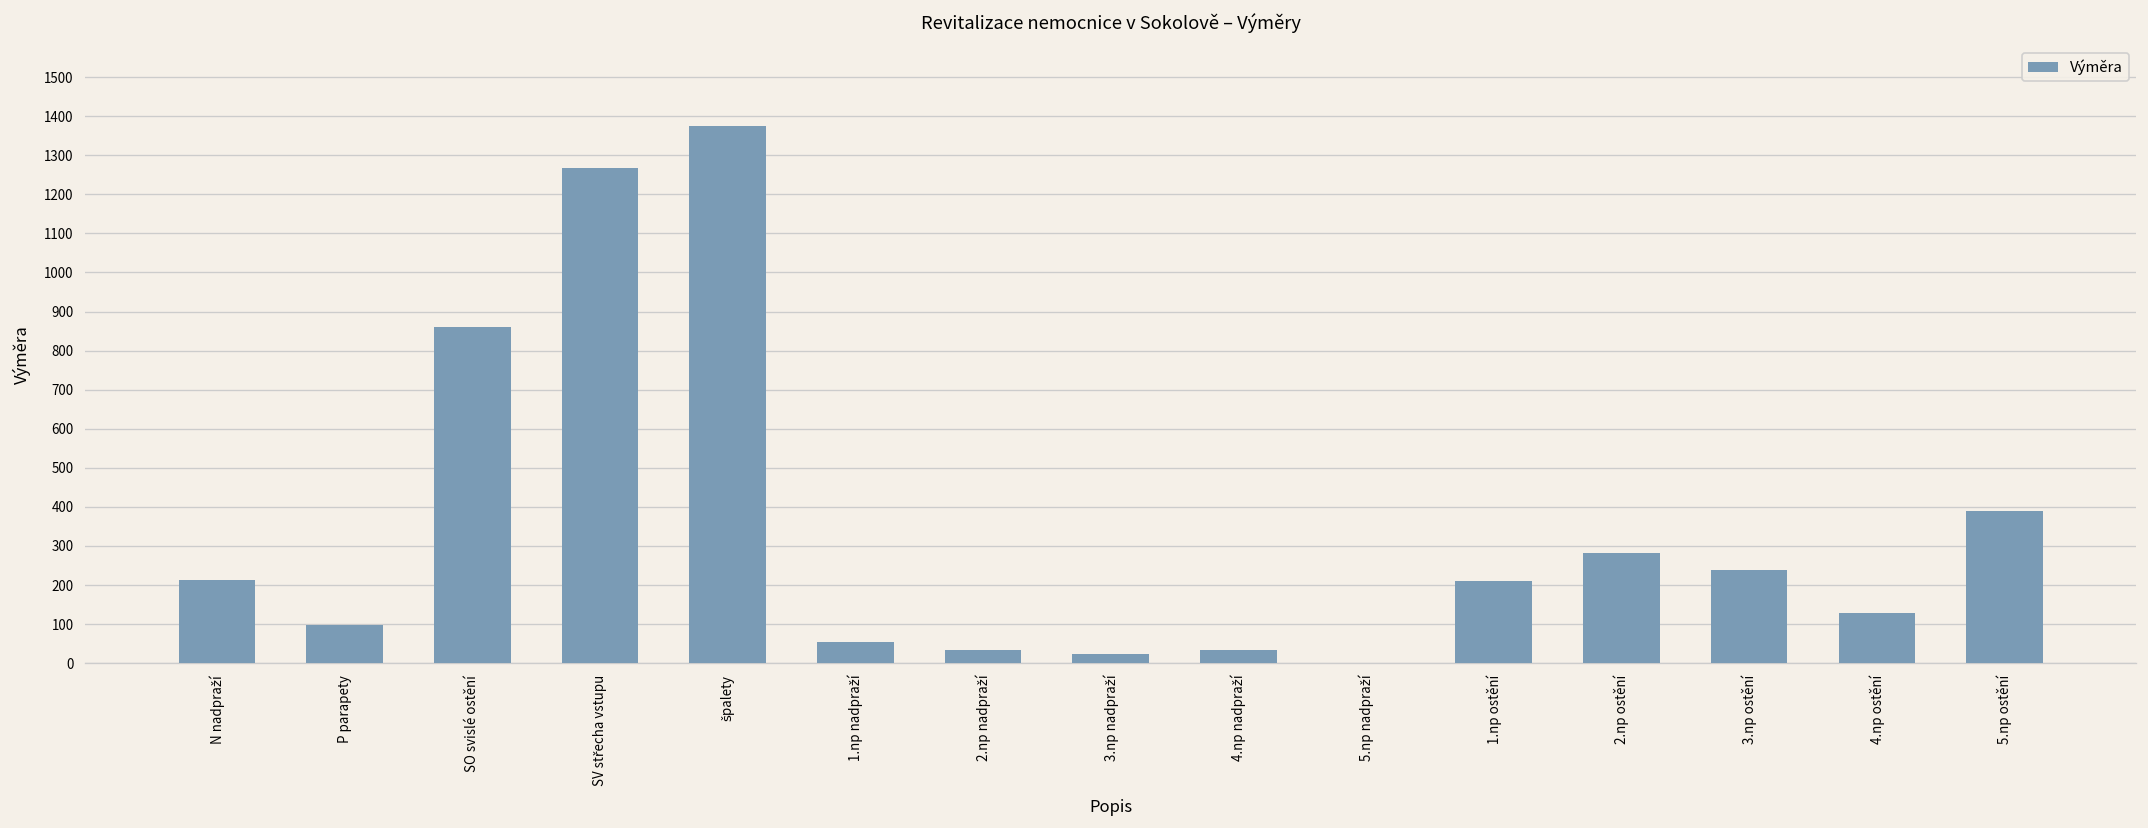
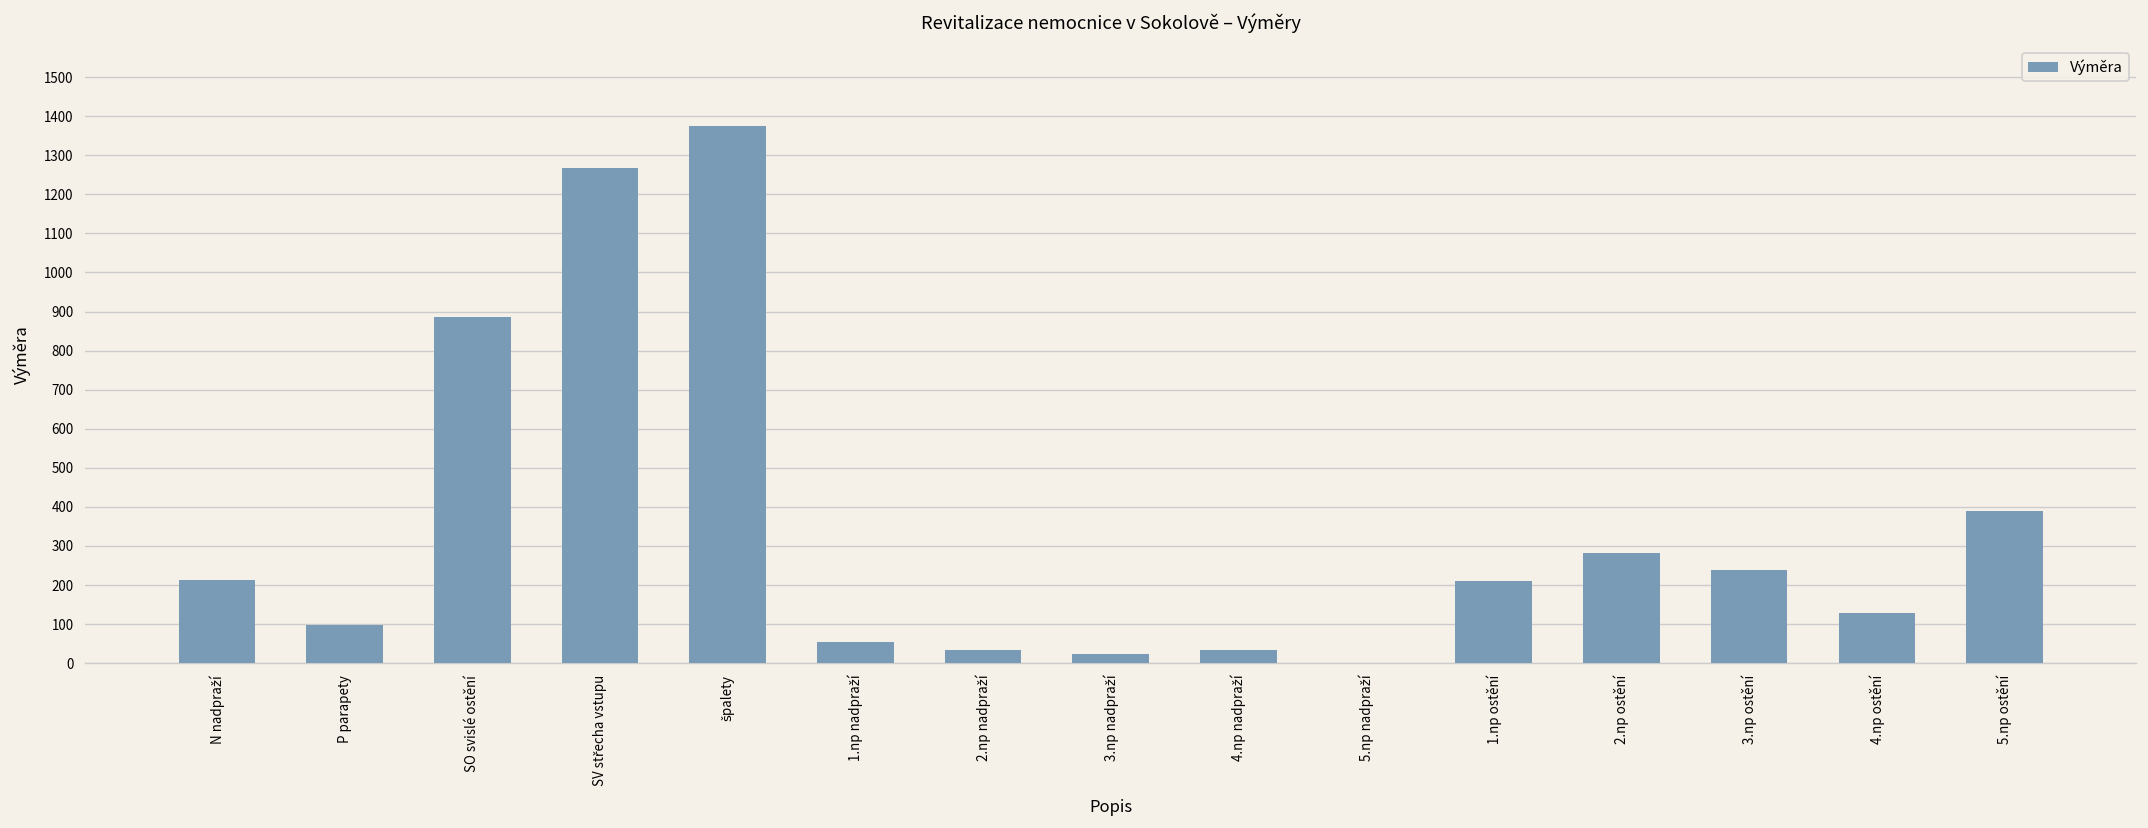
SO svislé ostění: 860 -> 890
